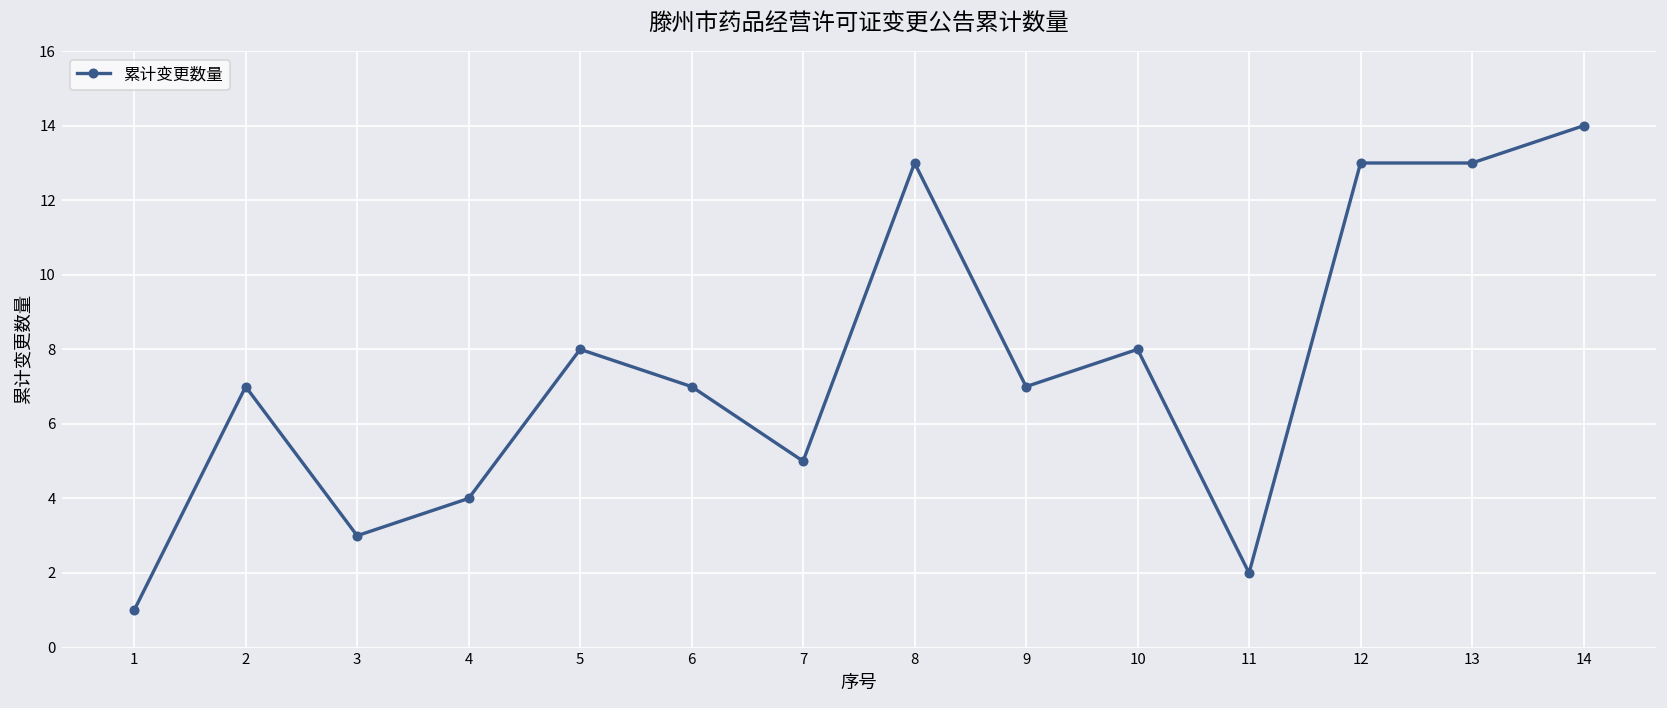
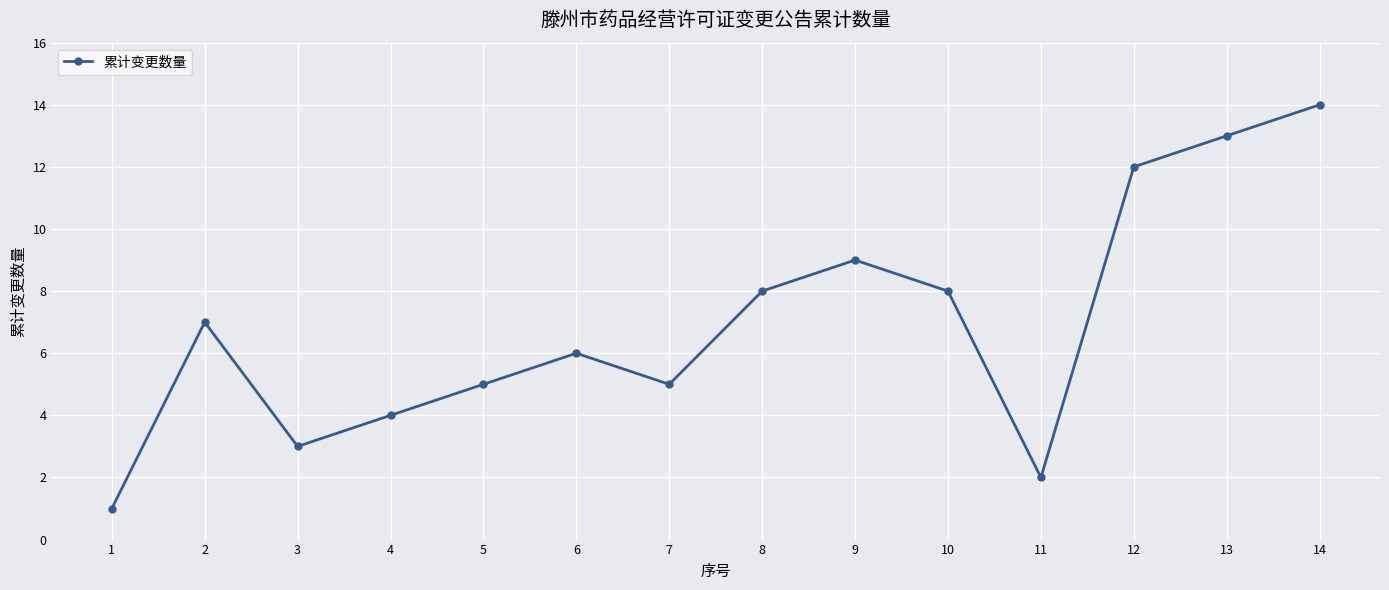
5: 8 -> 5
6: 7 -> 6
8: 13 -> 8
9: 7 -> 9
12: 13 -> 12
